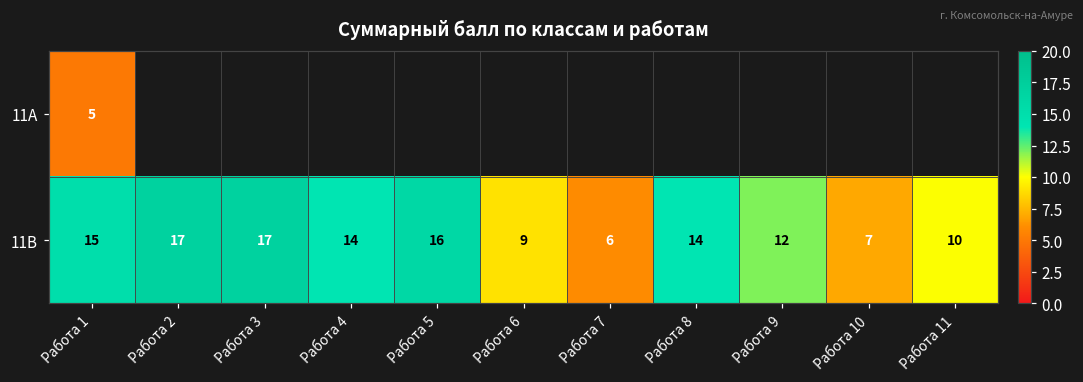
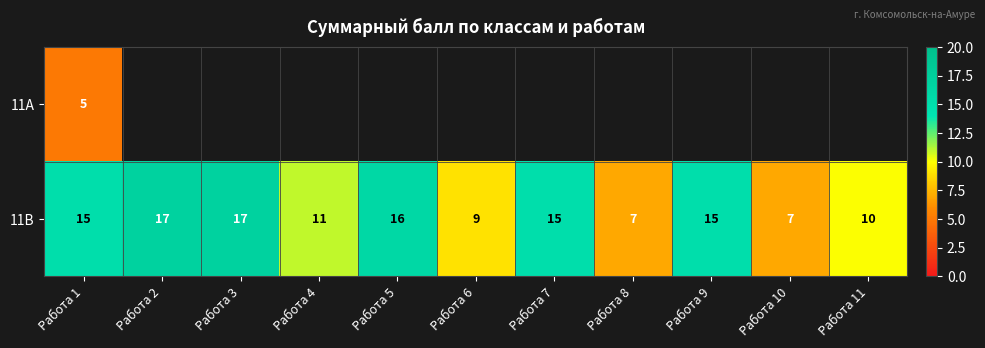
11В, Работа 4: 14 -> 11
11В, Работа 7: 6 -> 15
11В, Работа 8: 14 -> 7
11В, Работа 9: 12 -> 15
